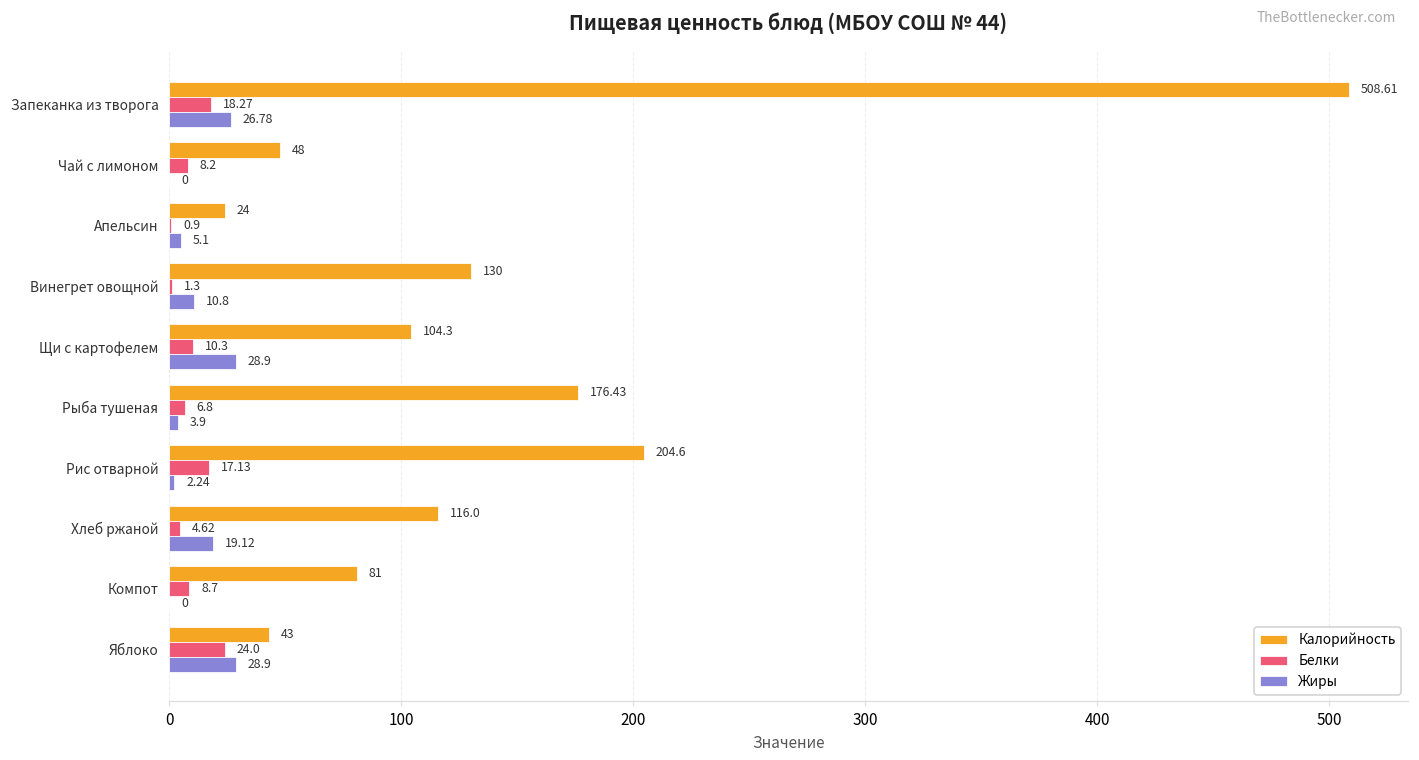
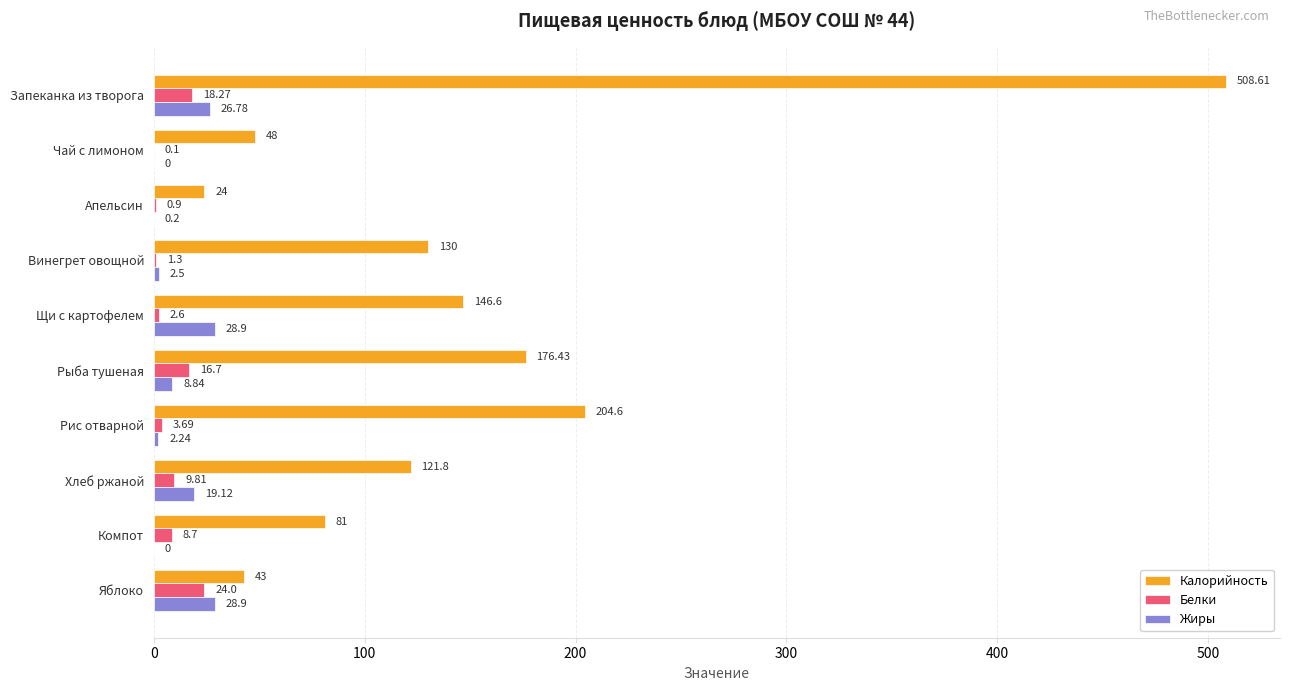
Белки, Чай с лимоном: 8.2 -> 0.1
Жиры, Апельсин: 5.1 -> 0.2
Жиры, Винегрет овощной: 10.8 -> 2.5
Калорийность, Щи с картофелем: 104.3 -> 146.6
Белки, Щи с картофелем: 10.3 -> 2.6
Белки, Рыба тушеная: 6.8 -> 16.7
Жиры, Рыба тушеная: 3.9 -> 8.84
Белки, Рис отварной: 17.13 -> 3.69
Калорийность, Хлеб ржаной: 116.0 -> 121.8
Белки, Хлеб ржаной: 4.62 -> 9.81
